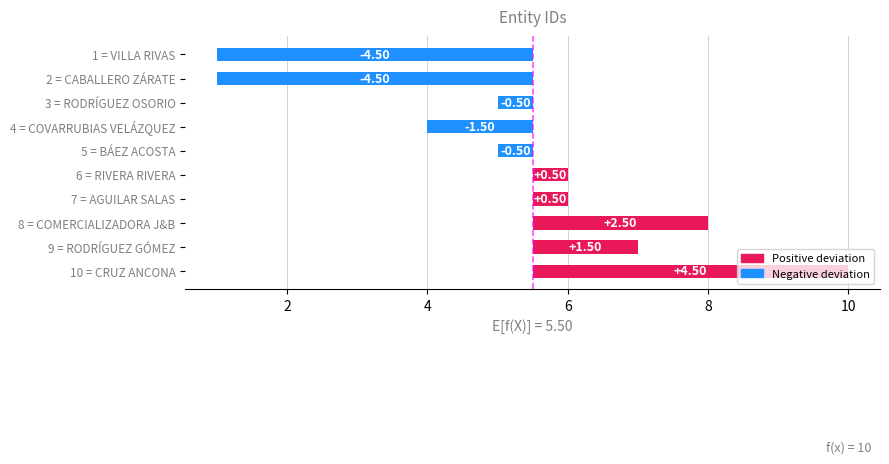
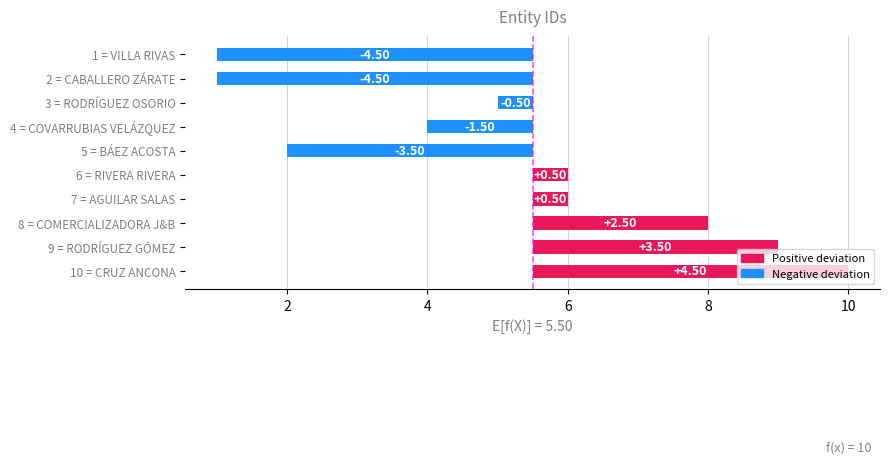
5 = BÁEZ ACOSTA: -0.50 -> -3.50
9 = RODRÍGUEZ GÓMEZ: +1.50 -> +3.50
